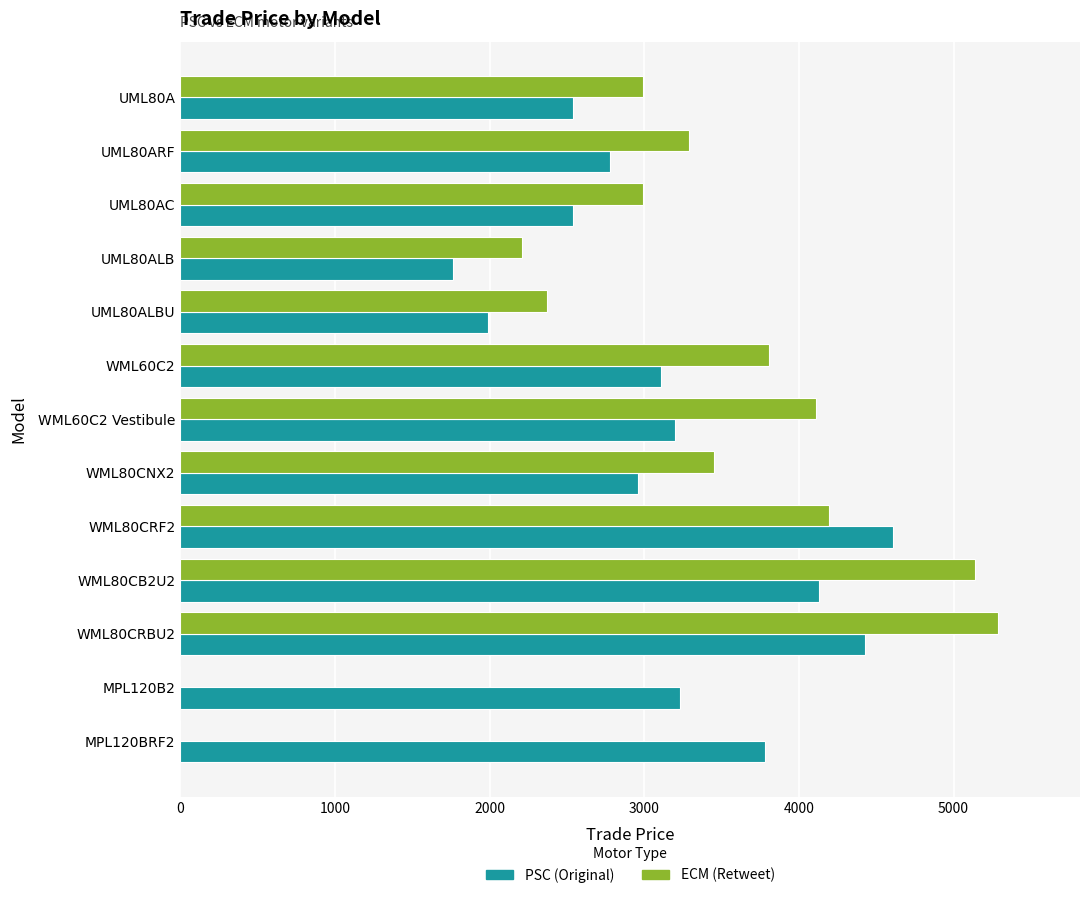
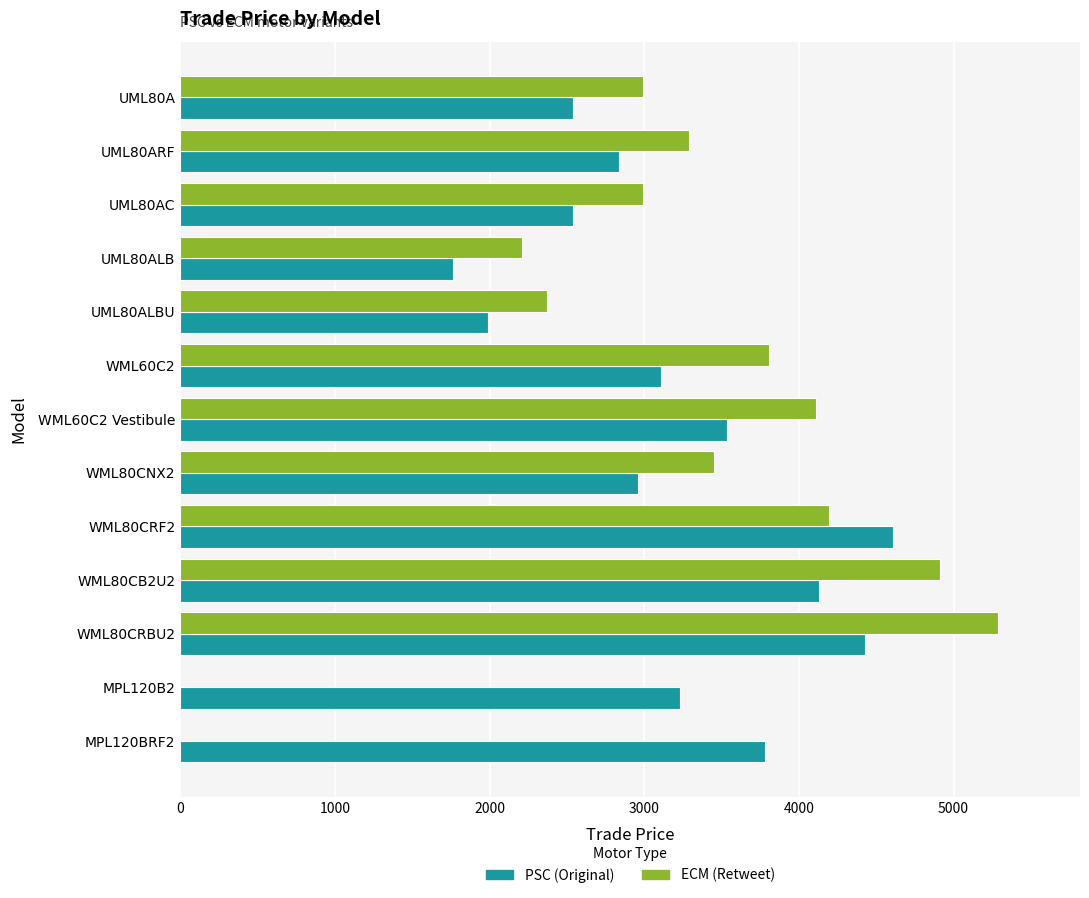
PSC (Original), UML80ARF: 2780 -> 2840
PSC (Original), WML60C2 Vestibule: 3200 -> 3530
ECM (Retweet), WML80CB2U2: 5140 -> 4910
